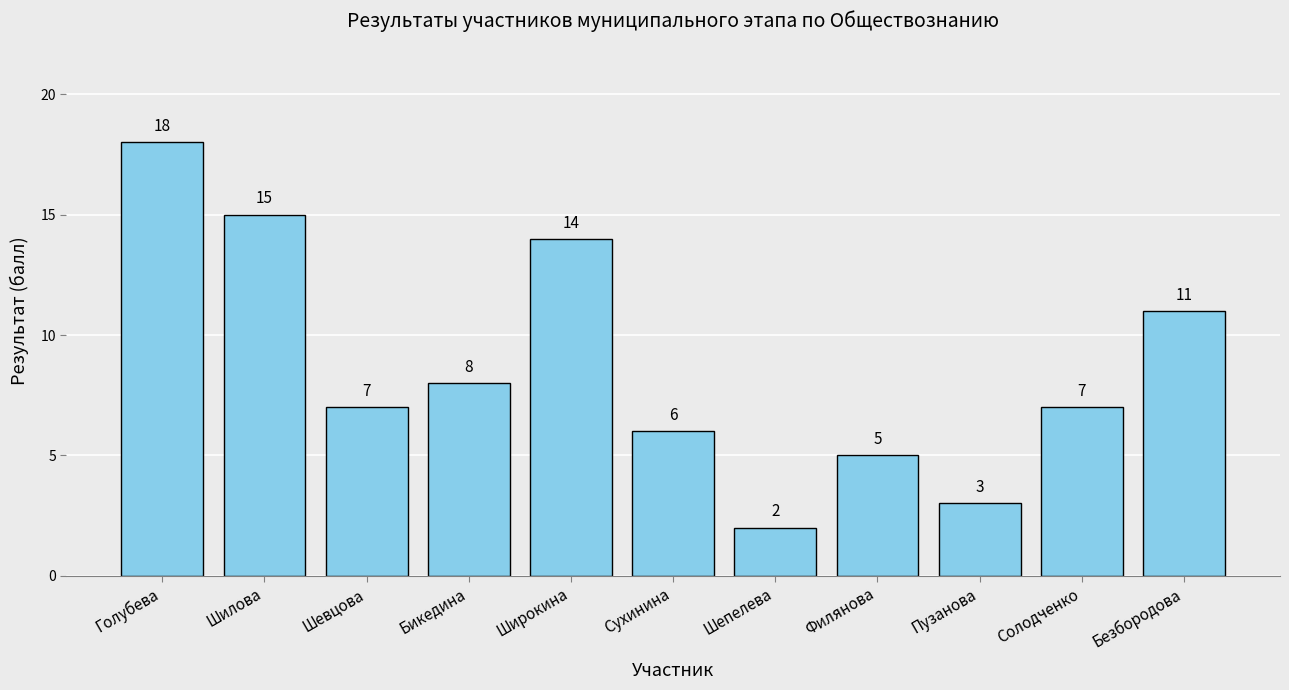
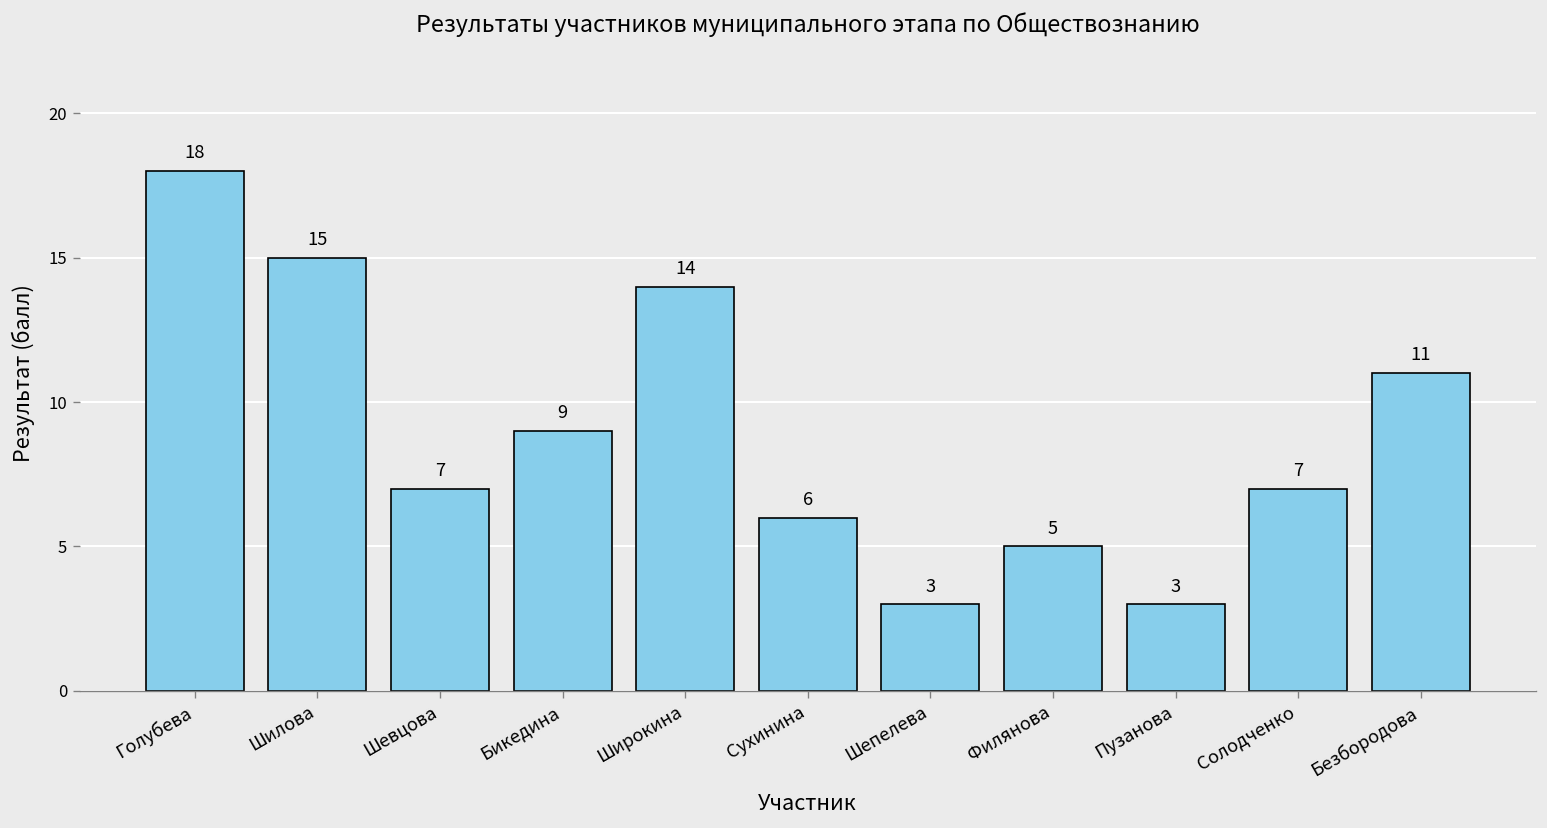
Бикедина: 8 -> 9
Шепелева: 2 -> 3
